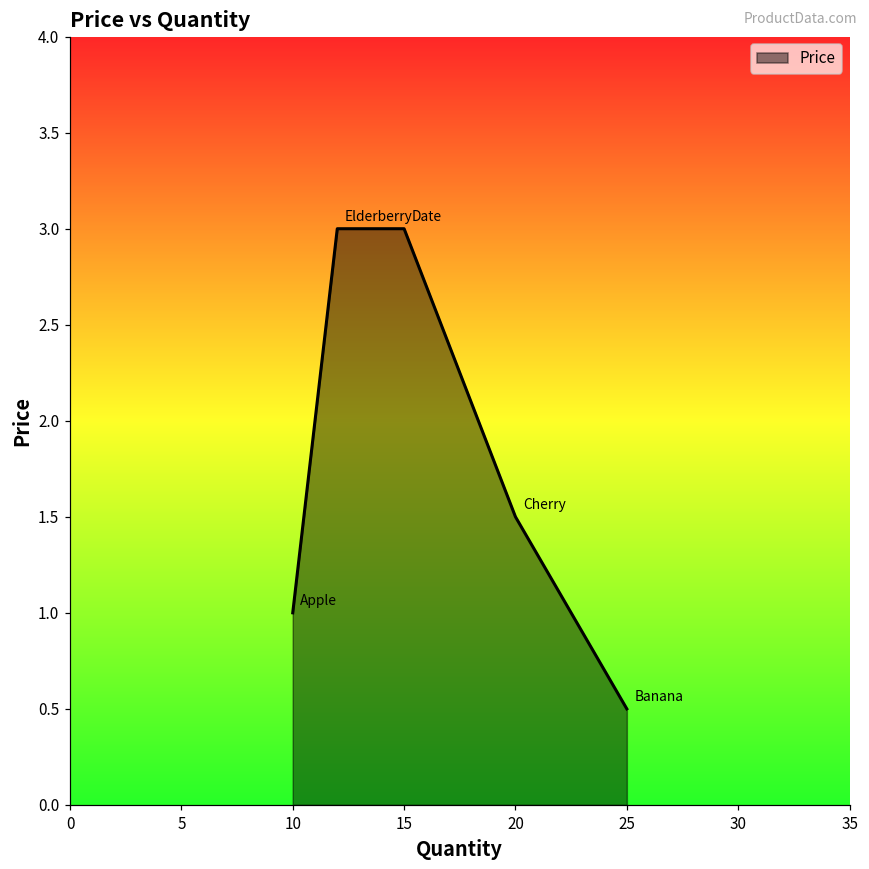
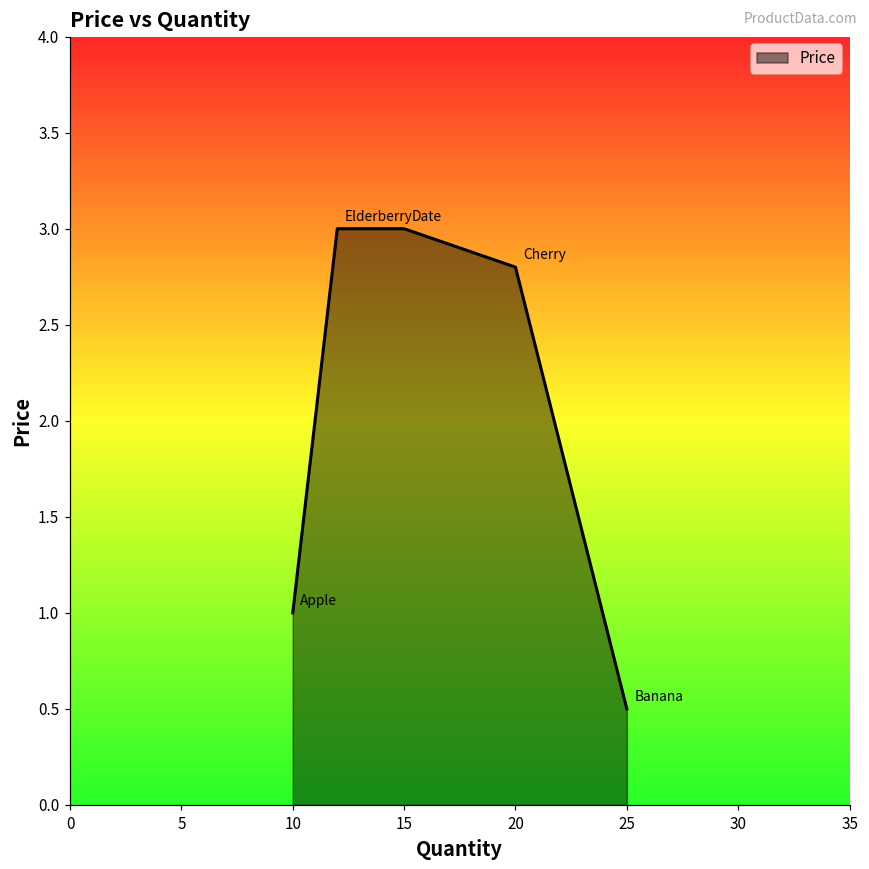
20: 1.5 -> 2.8
